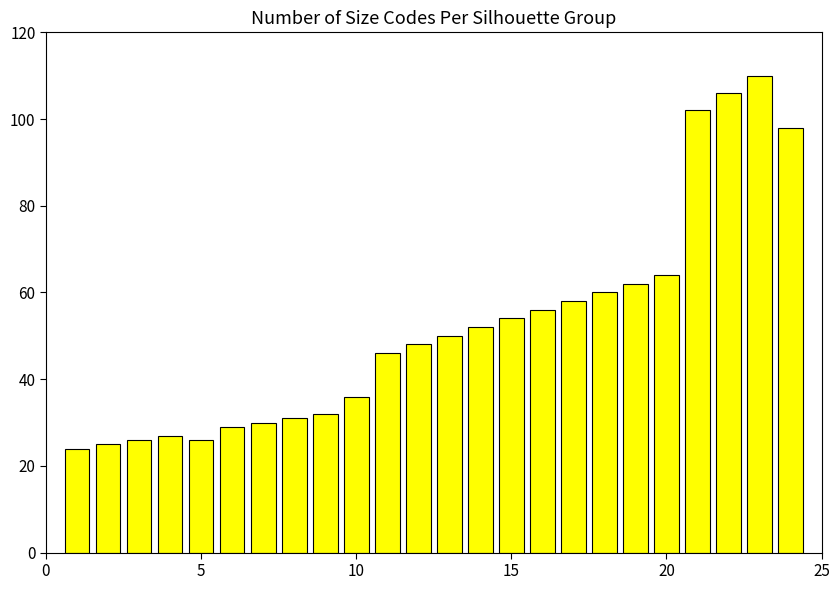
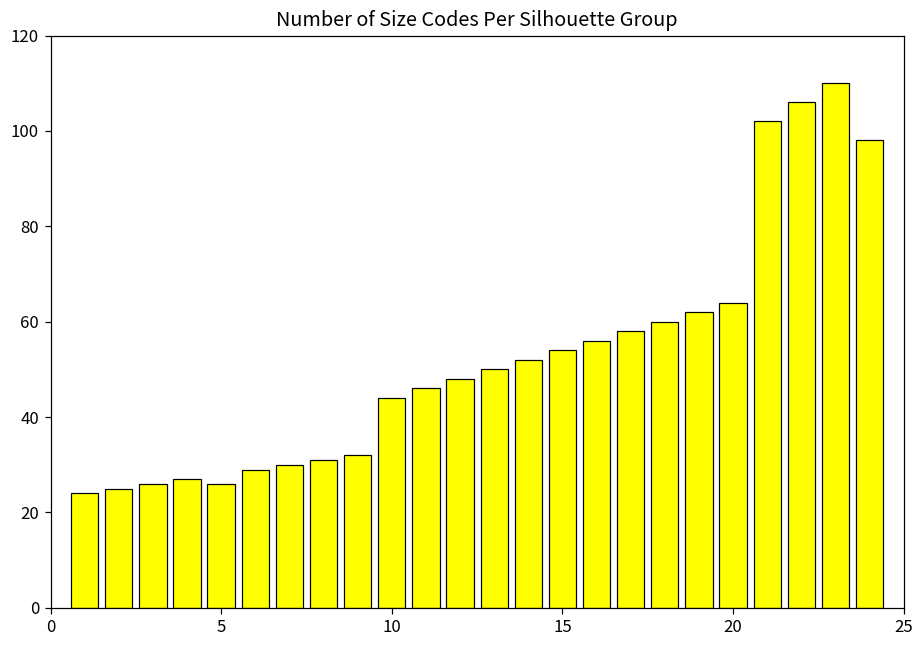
10: 36 -> 44
